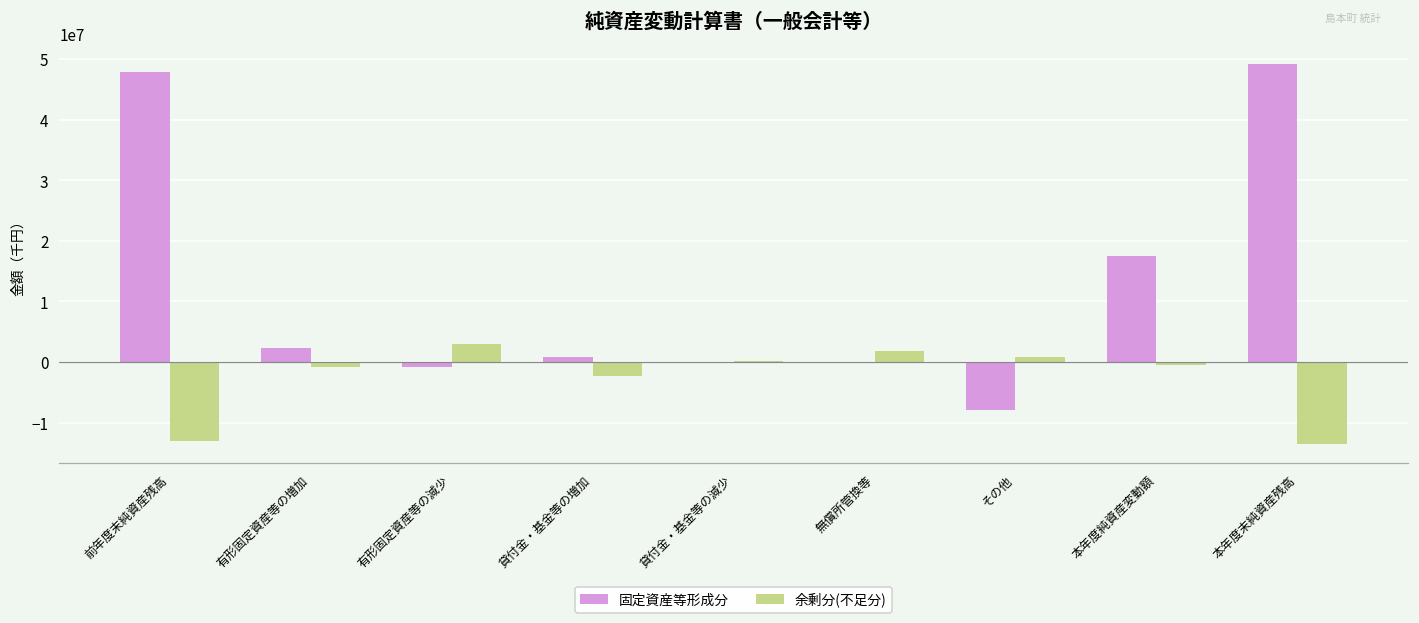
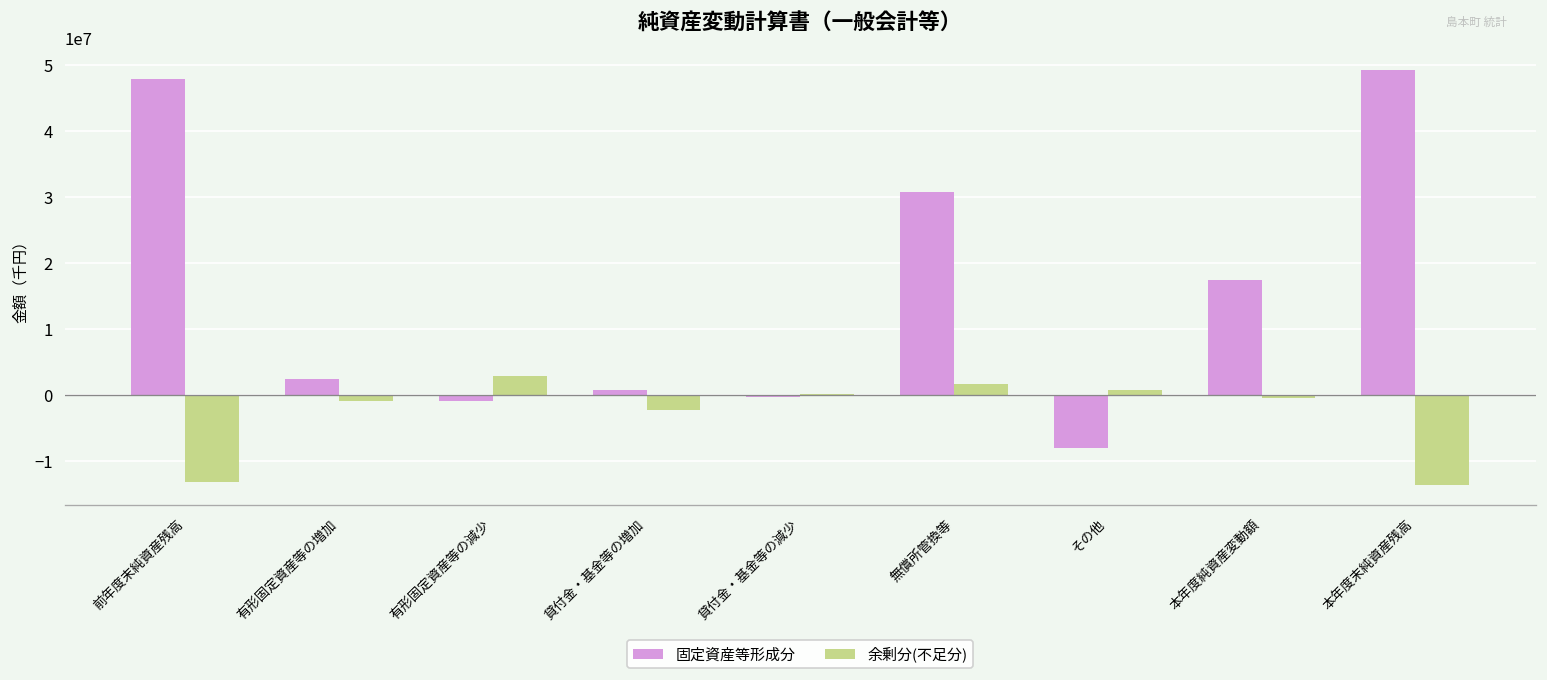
固定資産等形成分, 無償所管換等: 0 -> 31000000
